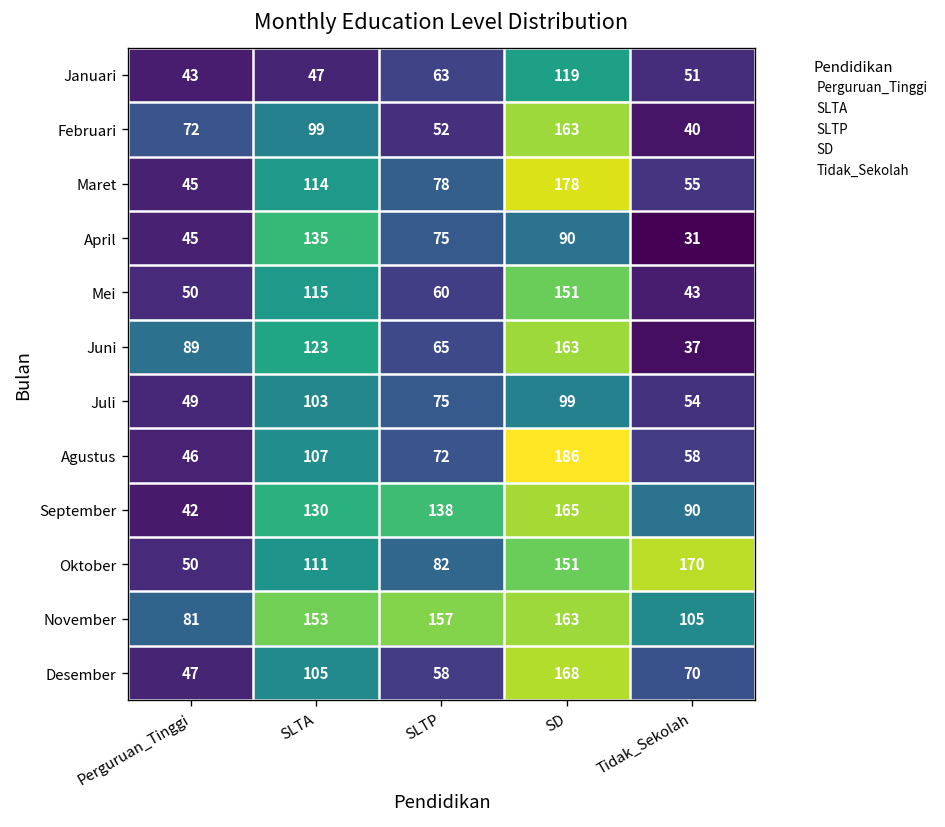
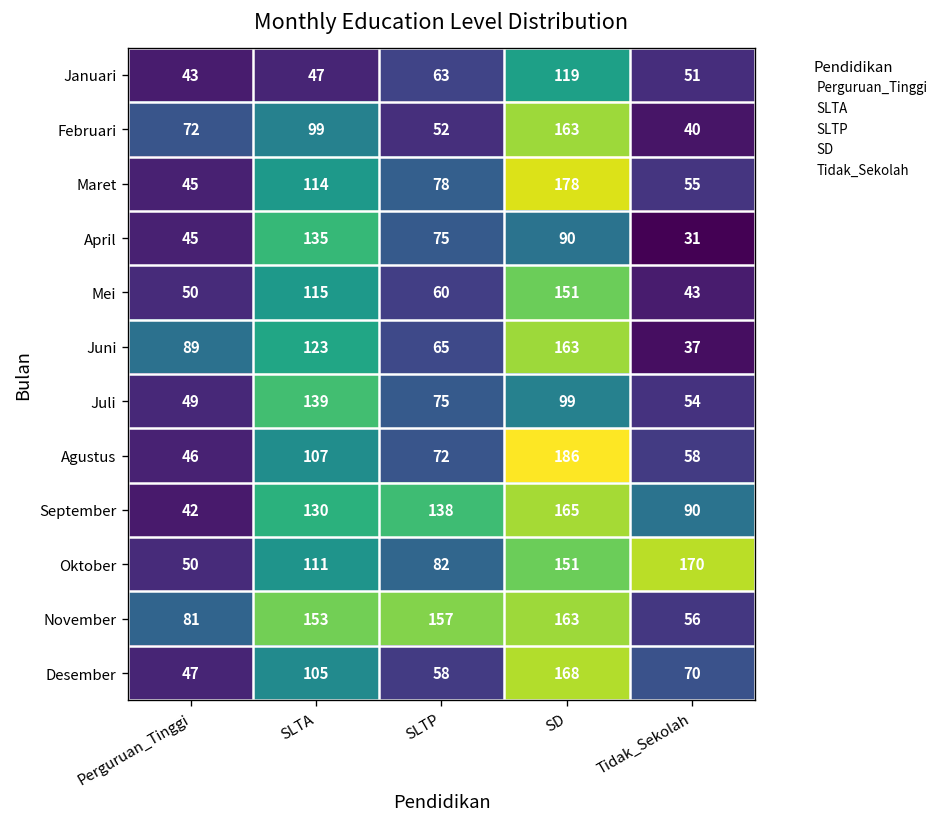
Juli, SLTA: 103 -> 139
November, Tidak_Sekolah: 105 -> 56
